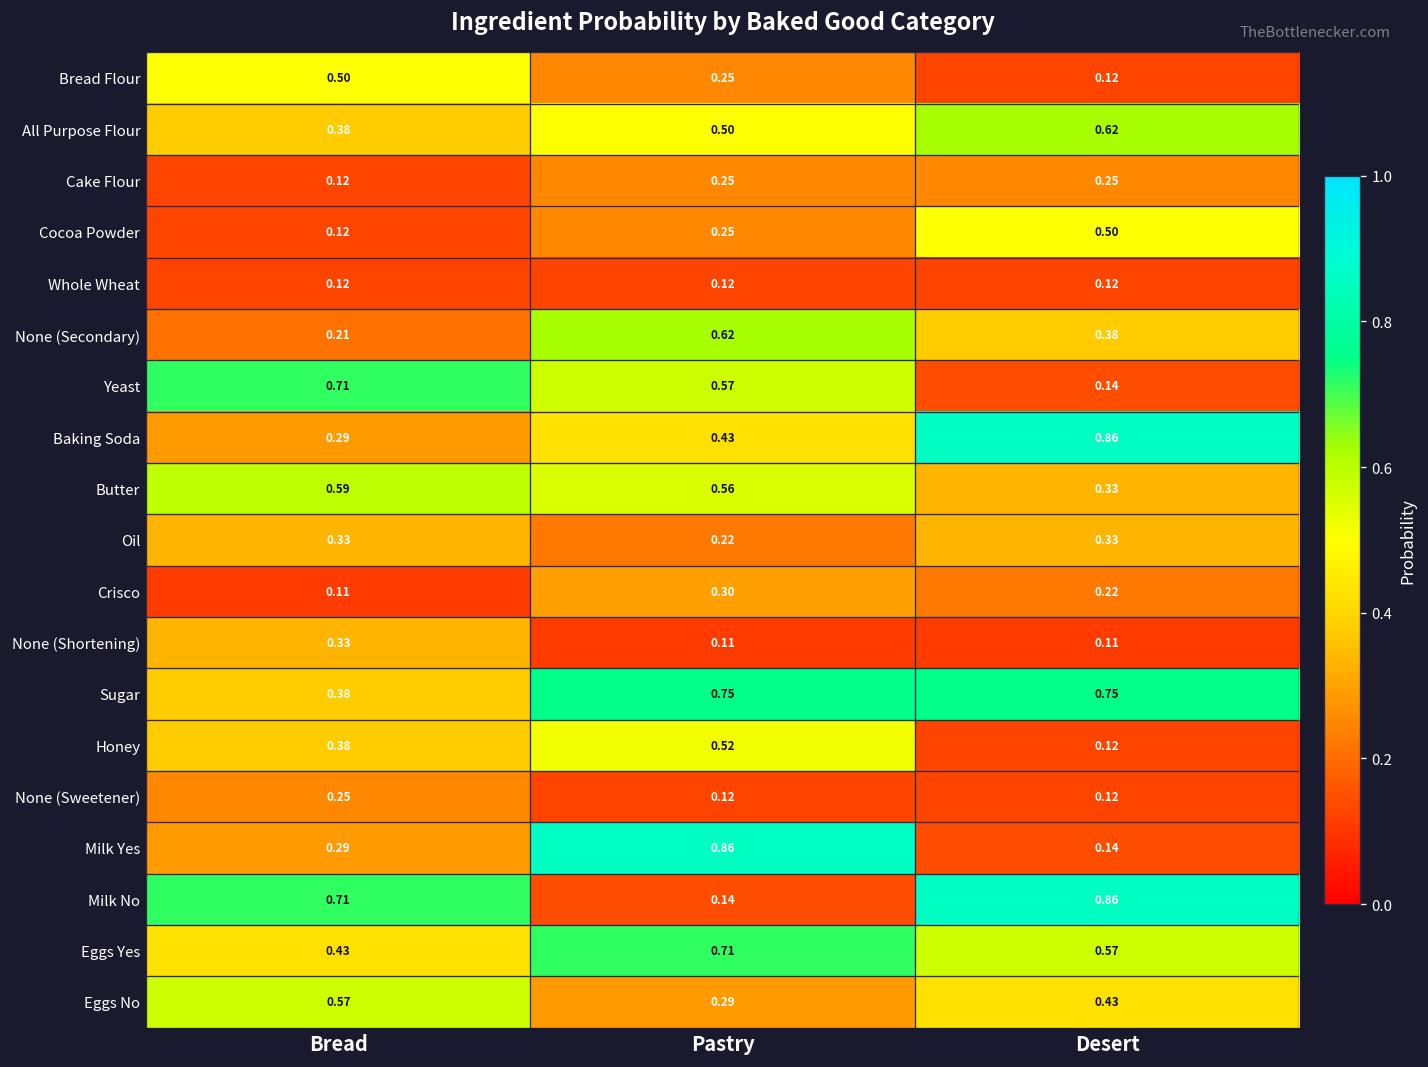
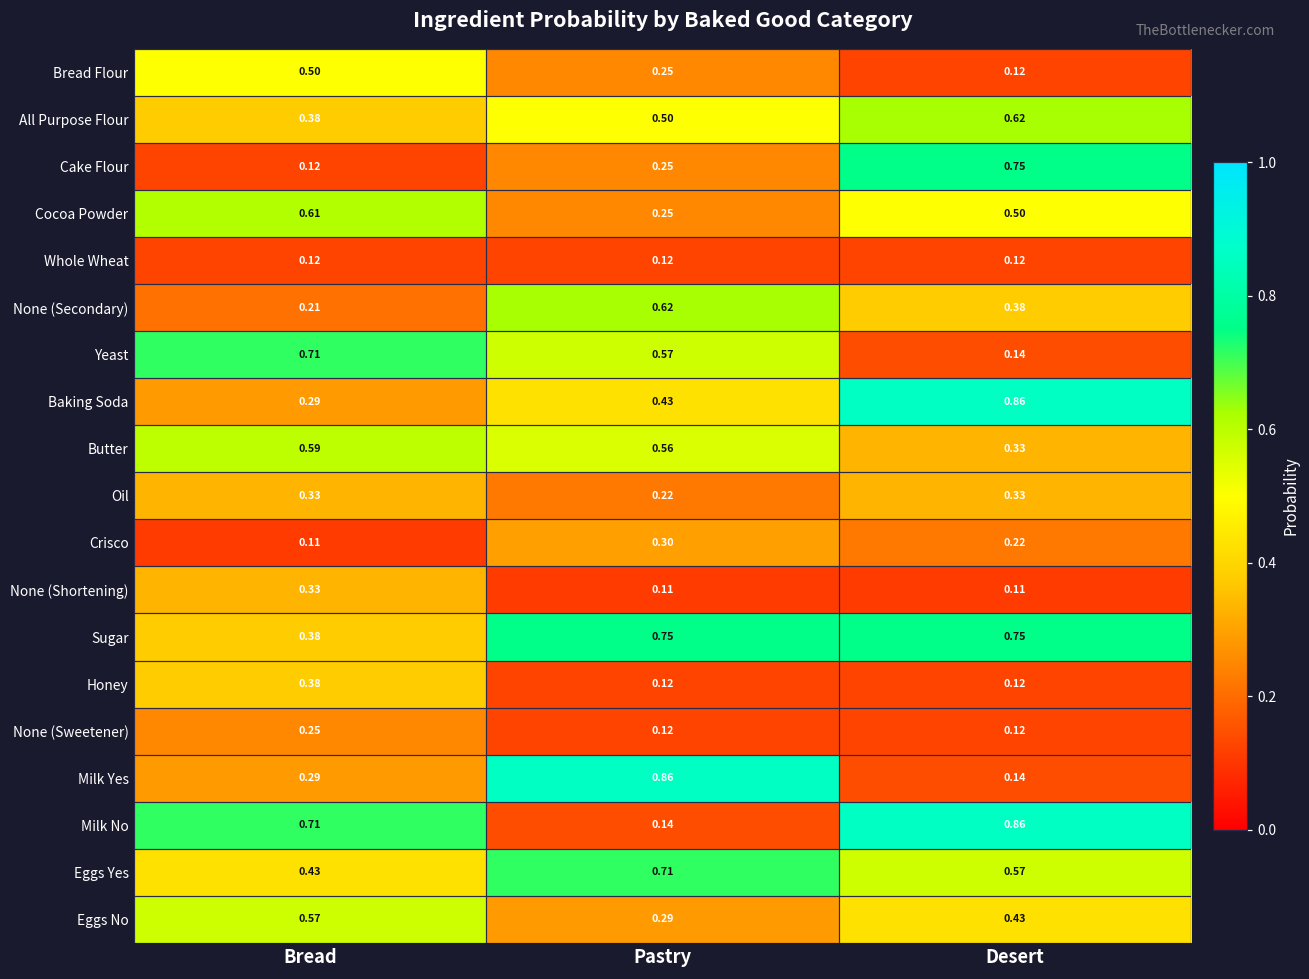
Cake Flour, Desert: 0.25 -> 0.75
Cocoa Powder, Bread: 0.12 -> 0.61
Honey, Pastry: 0.52 -> 0.12
